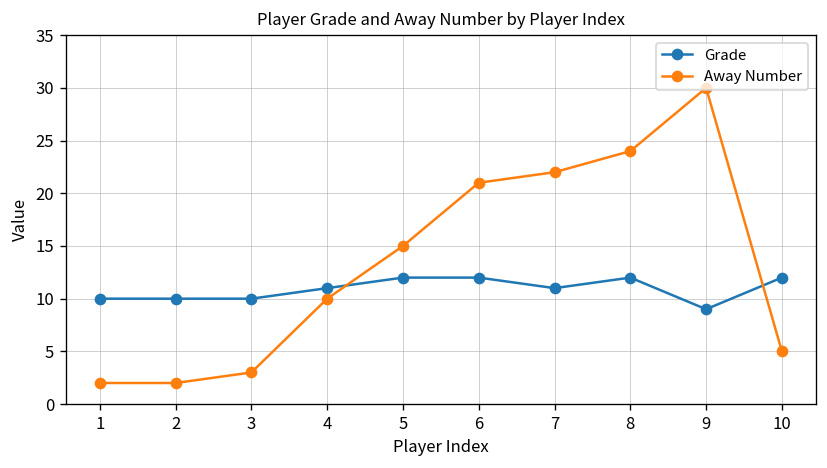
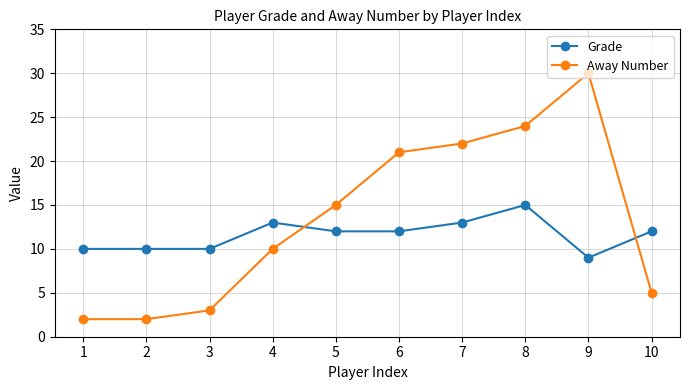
Grade, 4: 11 -> 13
Grade, 7: 11 -> 13
Grade, 8: 12 -> 15
